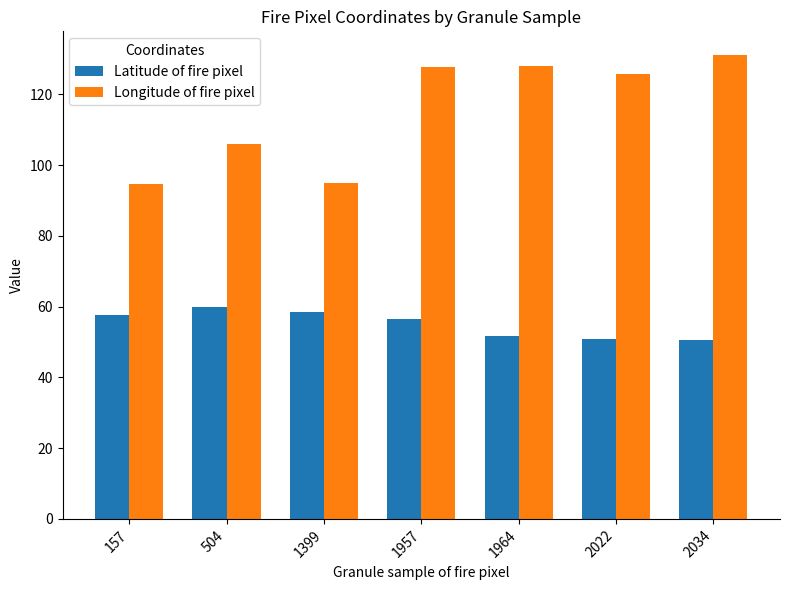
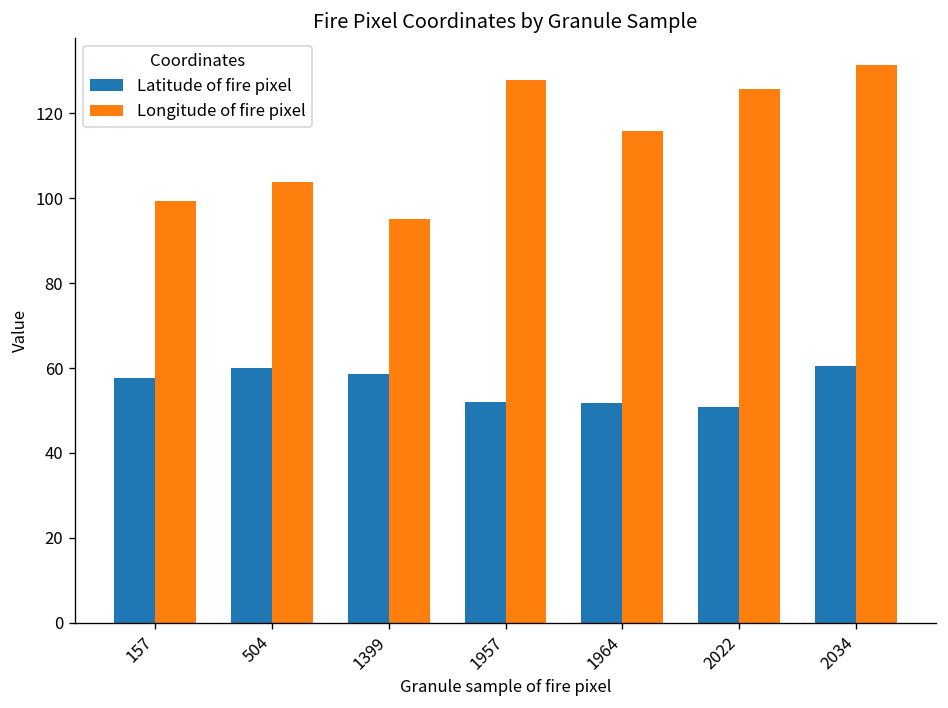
Longitude of fire pixel, 157: 95 -> 99
Longitude of fire pixel, 504: 106 -> 104
Latitude of fire pixel, 1957: 57 -> 52
Longitude of fire pixel, 1964: 128 -> 116
Latitude of fire pixel, 2034: 51 -> 61
